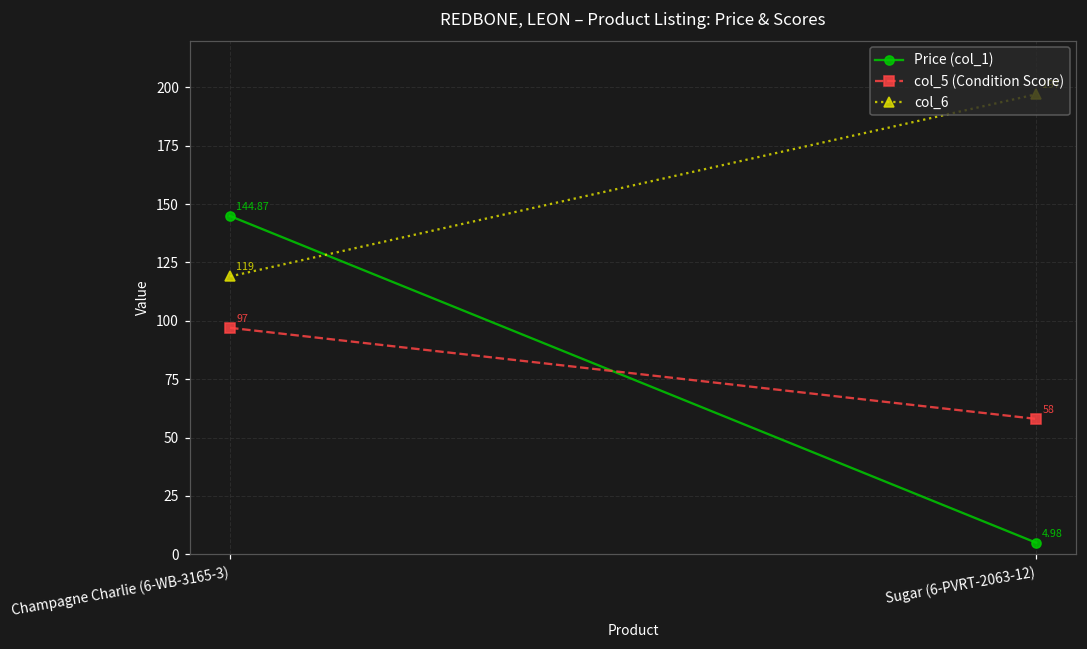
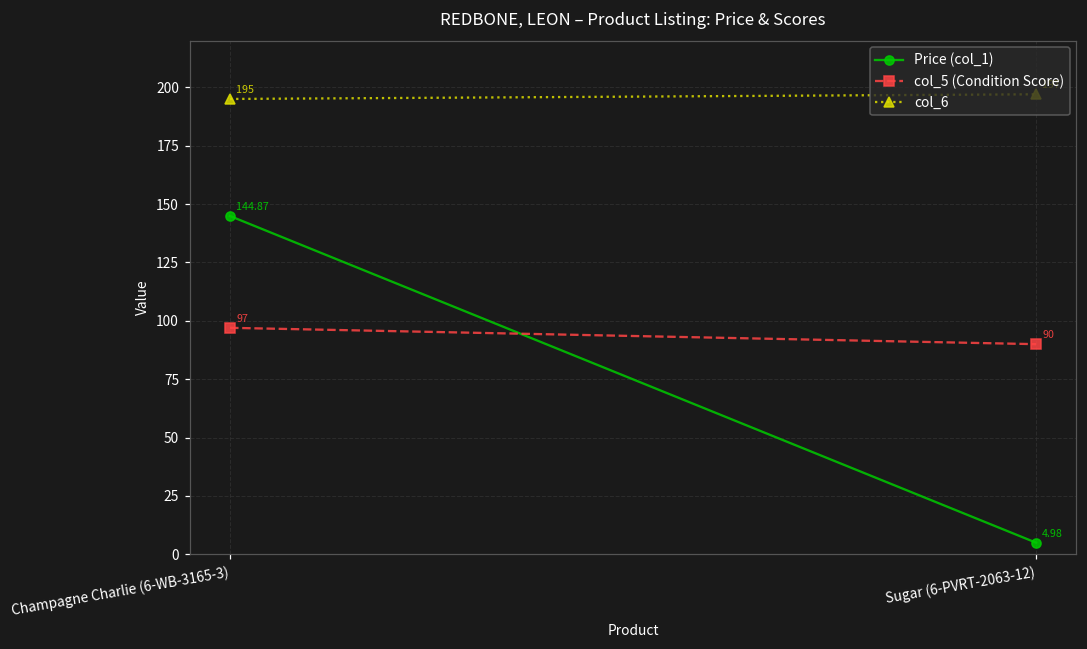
col_6, Champagne Charlie (6-WB-3165-3): 119 -> 195
col_5 (Condition Score), Sugar (6-PVRT-2063-12): 58 -> 90
